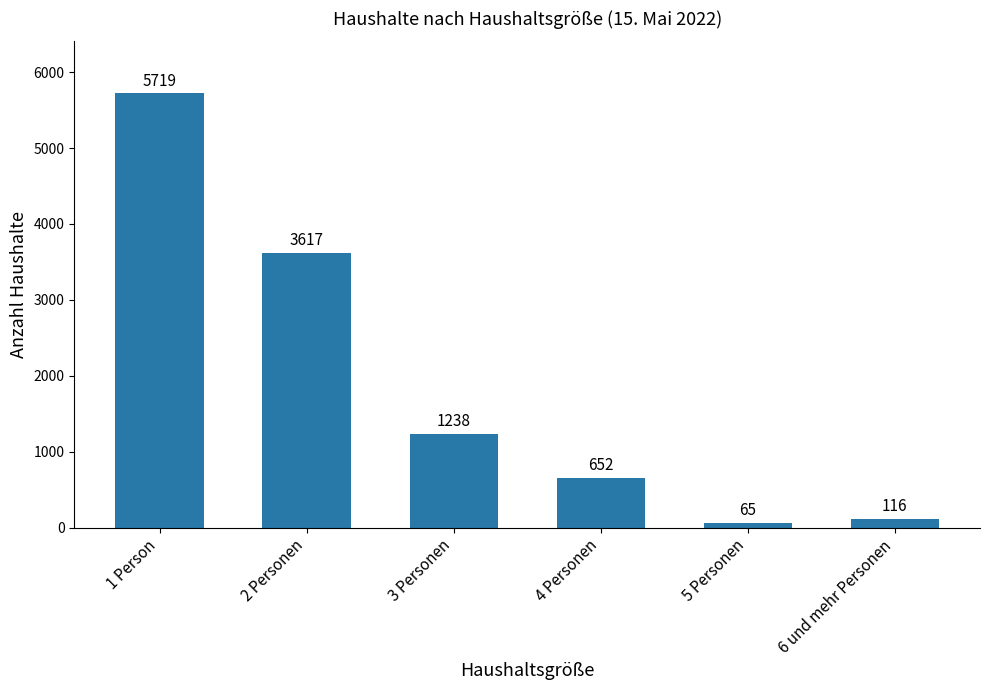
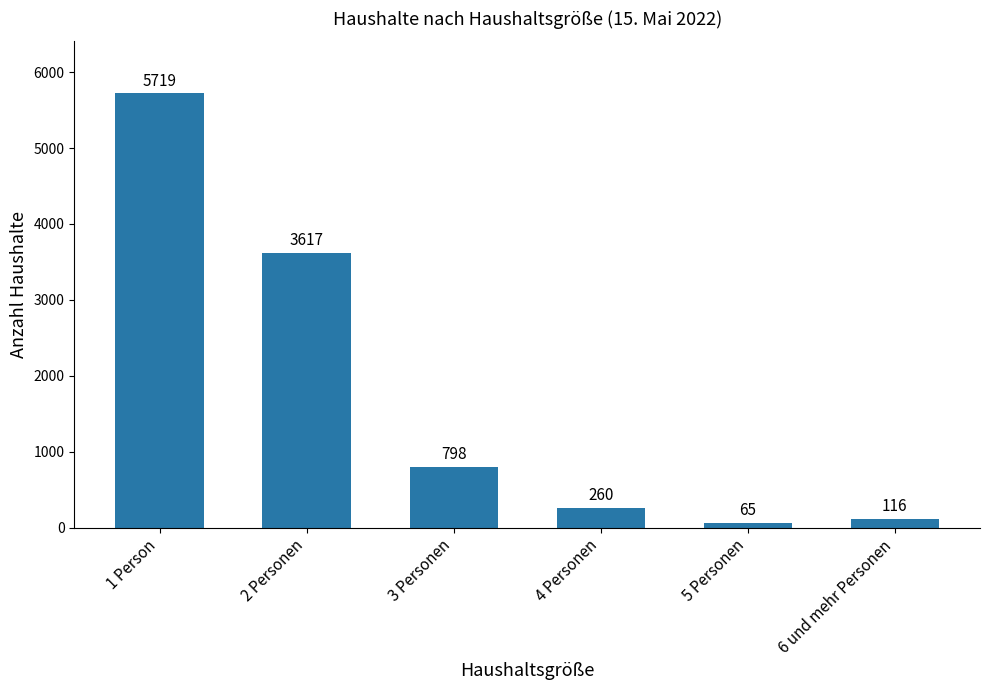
3 Personen: 1238 -> 798
4 Personen: 652 -> 260
